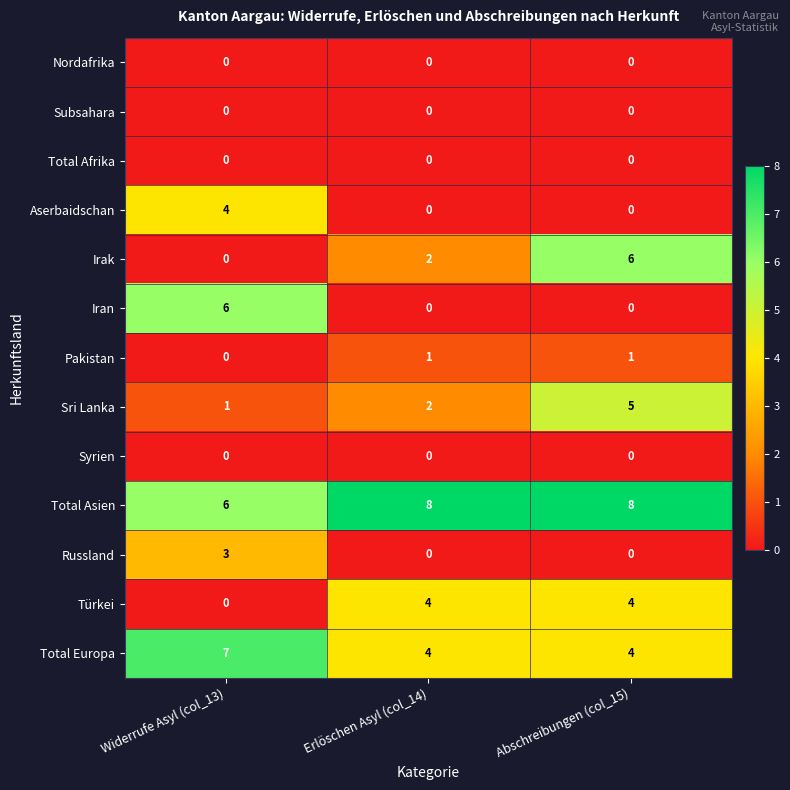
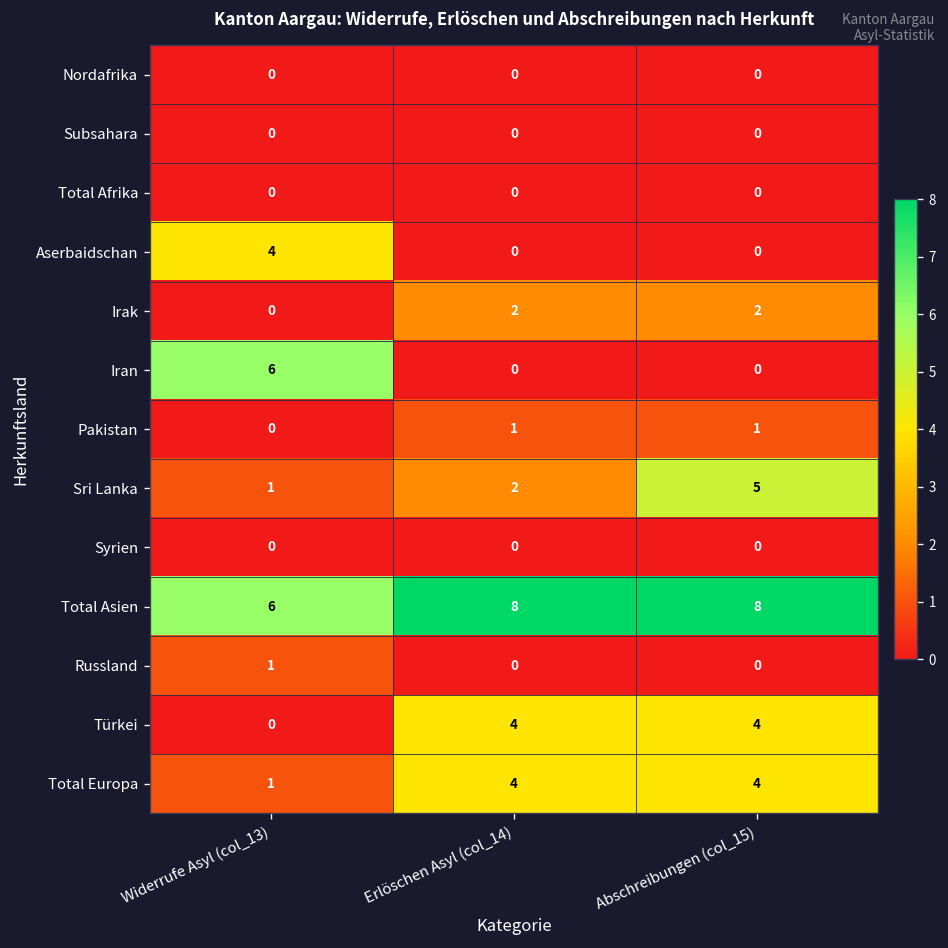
Irak, Abschreibungen (col_15): 6 -> 2
Russland, Widerrufe Asyl (col_13): 3 -> 1
Total Europa, Widerrufe Asyl (col_13): 7 -> 1
